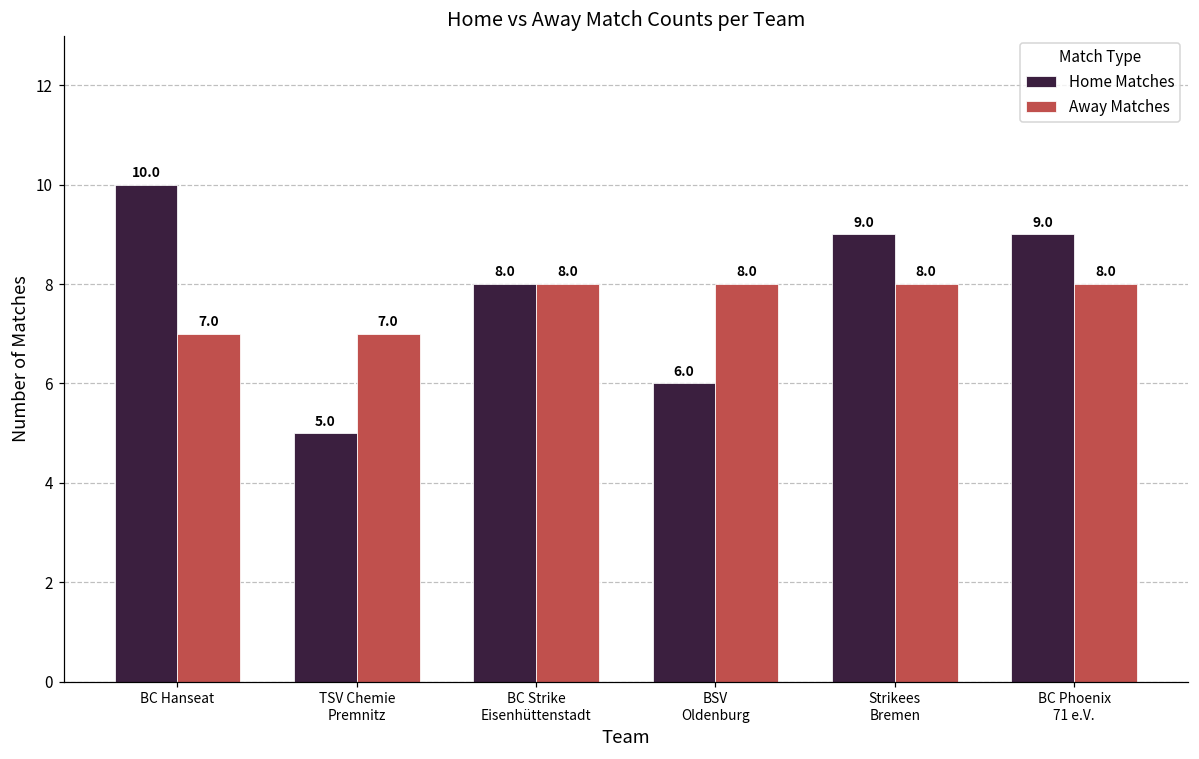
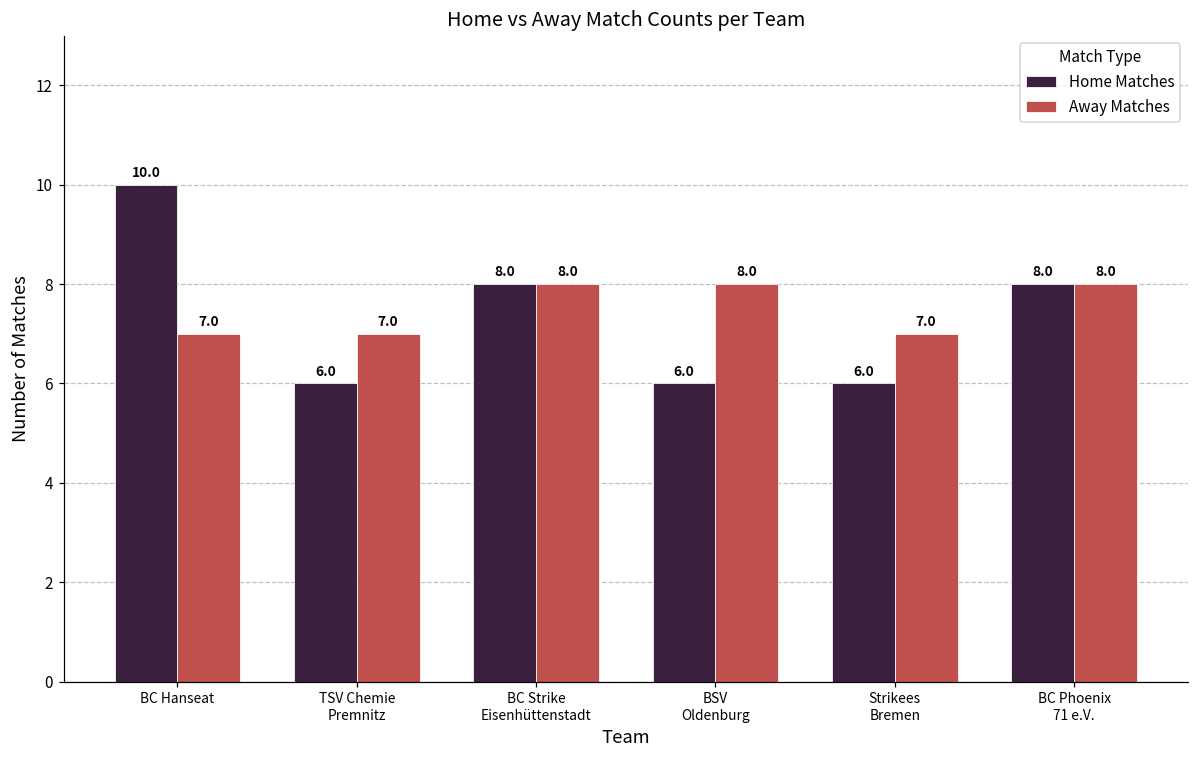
Home Matches, TSV Chemie Premnitz: 5.0 -> 6.0
Home Matches, Strikees Bremen: 9.0 -> 6.0
Away Matches, Strikees Bremen: 8.0 -> 7.0
Home Matches, BC Phoenix 71 e.V.: 9.0 -> 8.0
